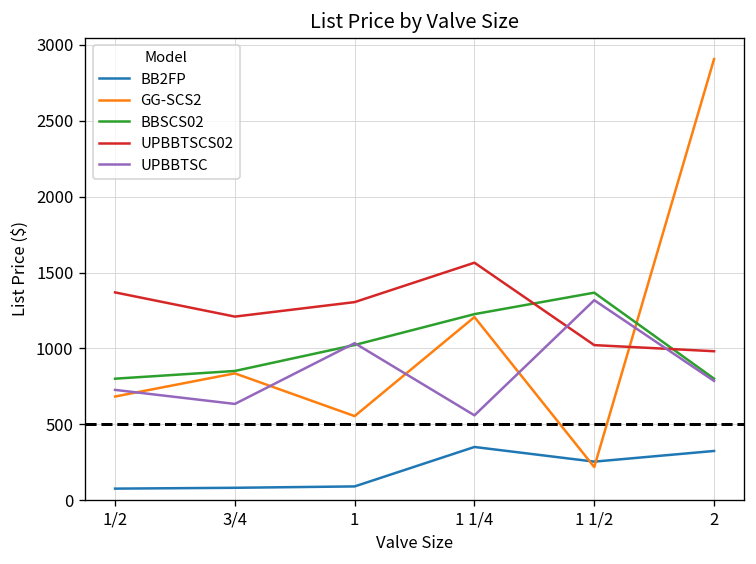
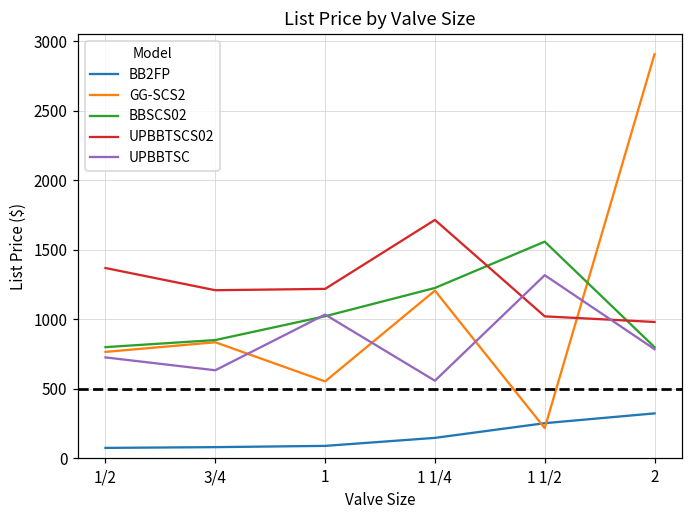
GG-SCS2, 1/2: 680 -> 770
UPBBTSCS02, 1: 1300 -> 1220
BB2FP, 1 1/4: 350 -> 150
UPBBTSCS02, 1 1/4: 1560 -> 1710
BBSCS02, 1 1/2: 1370 -> 1560
